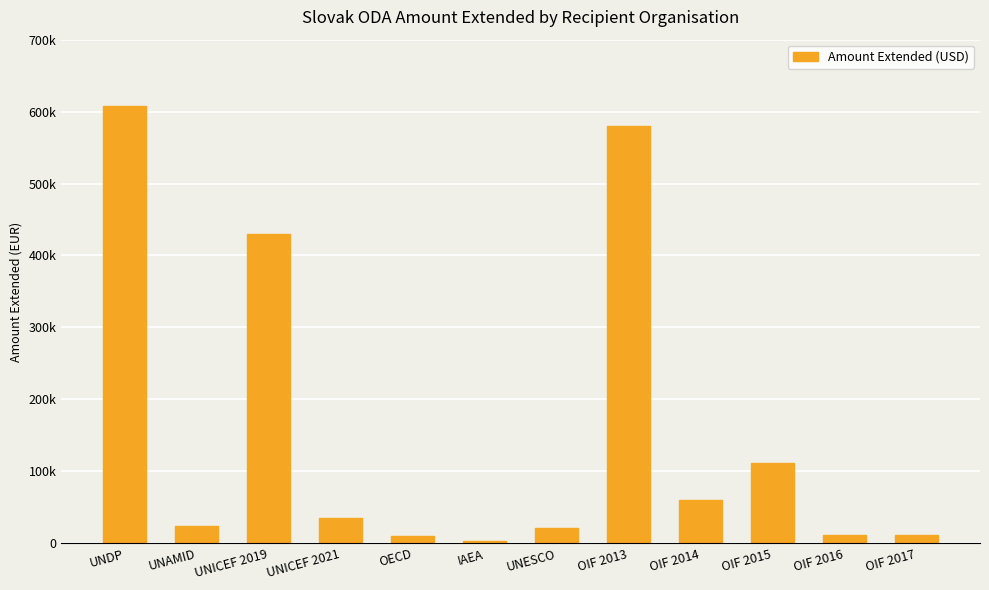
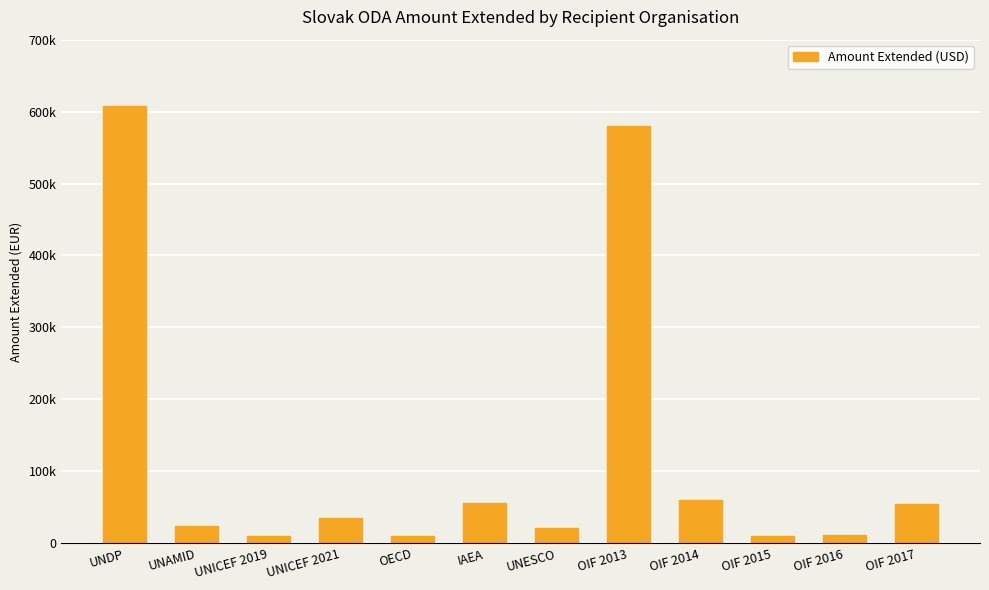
UNICEF 2019: 430000 -> 10000
IAEA: 0 -> 60000
OIF 2015: 110000 -> 10000
OIF 2017: 10000 -> 50000
